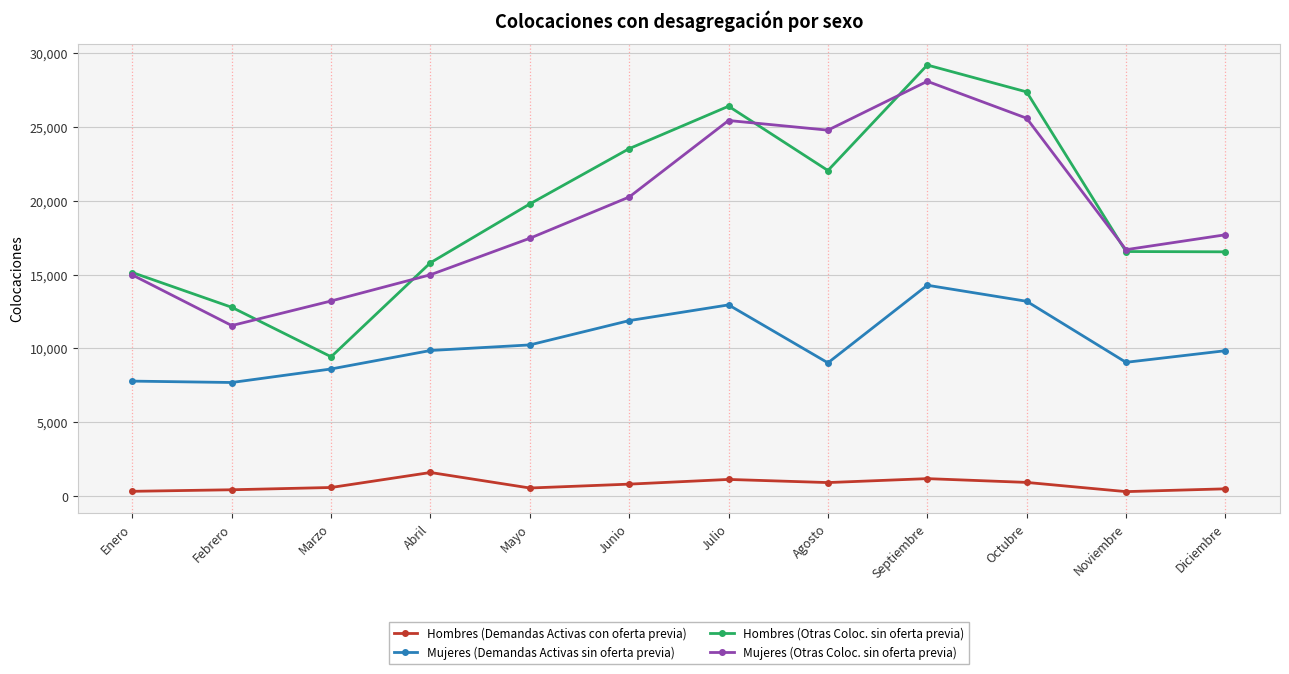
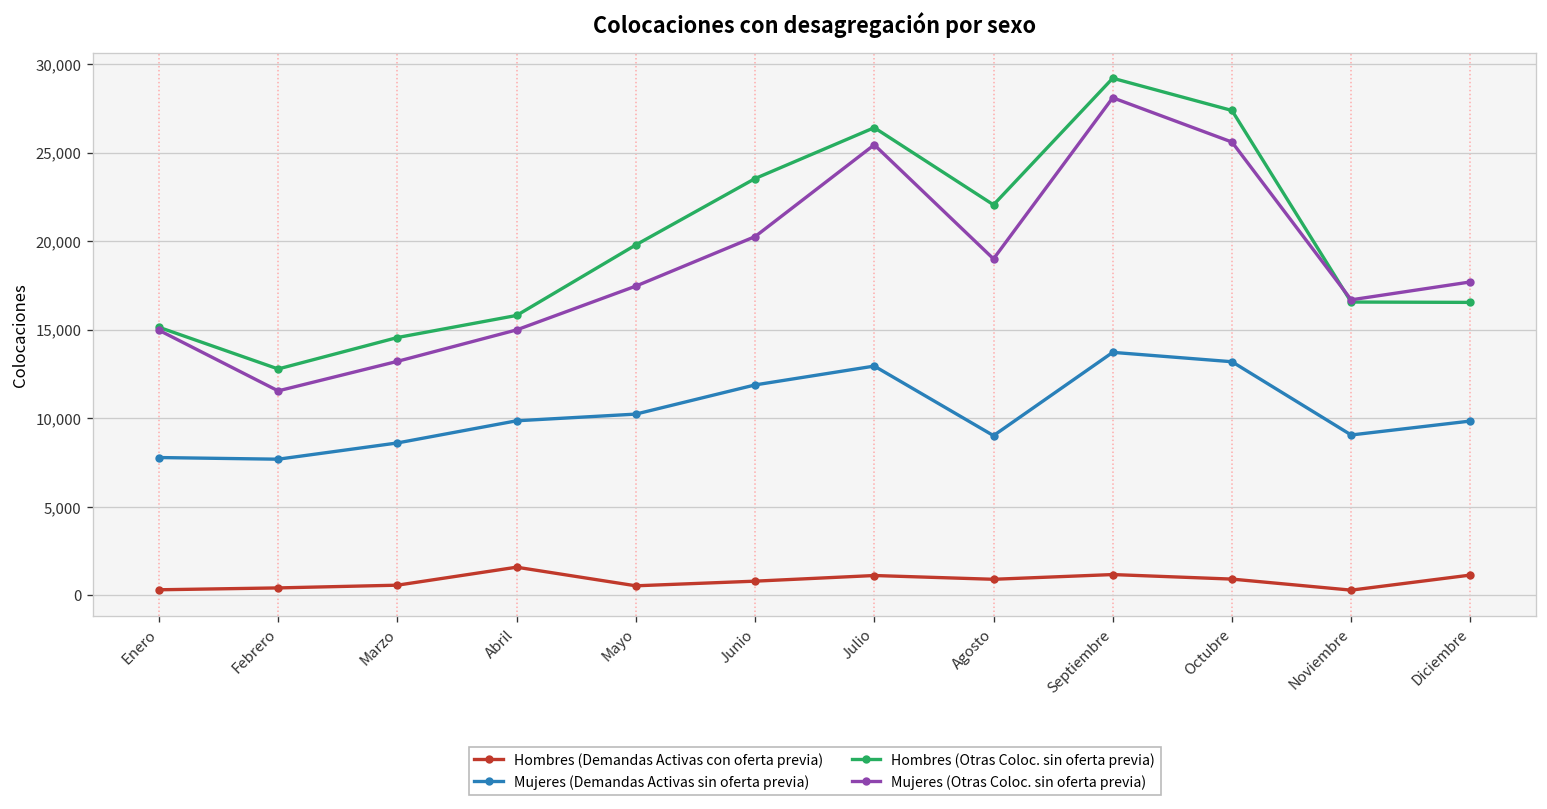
Hombres (Otras Coloc. sin oferta previa), Marzo: 9,400 -> 14,600
Mujeres (Otras Coloc. sin oferta previa), Agosto: 24,800 -> 19,000
Mujeres (Demandas Activas sin oferta previa), Septiembre: 14,300 -> 13,700
Hombres (Demandas Activas con oferta previa), Diciembre: 500 -> 1,100
